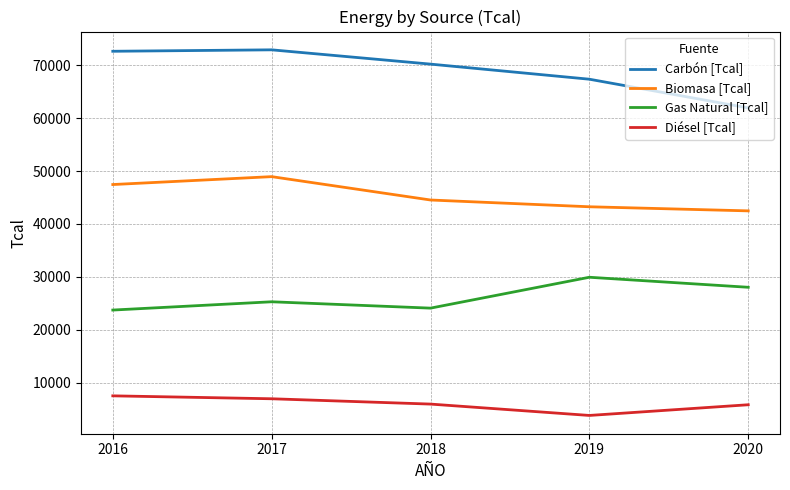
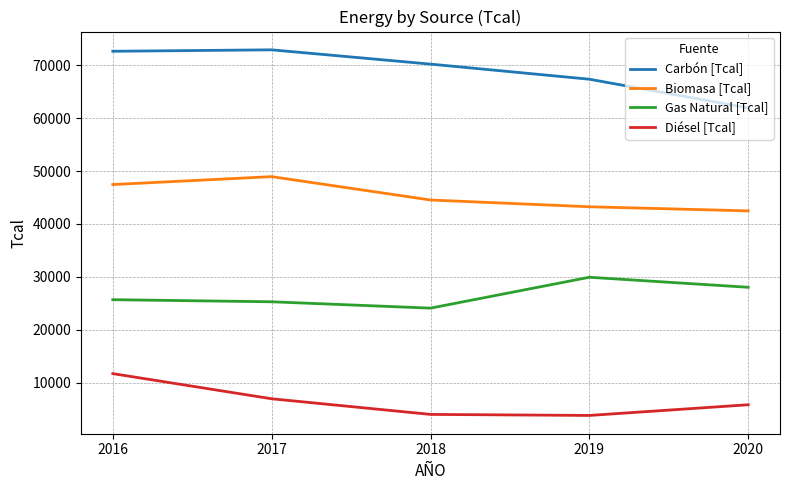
Gas Natural [Tcal], 2016: 24000 -> 26000
Diésel [Tcal], 2016: 7000 -> 12000
Diésel [Tcal], 2018: 6000 -> 4000
